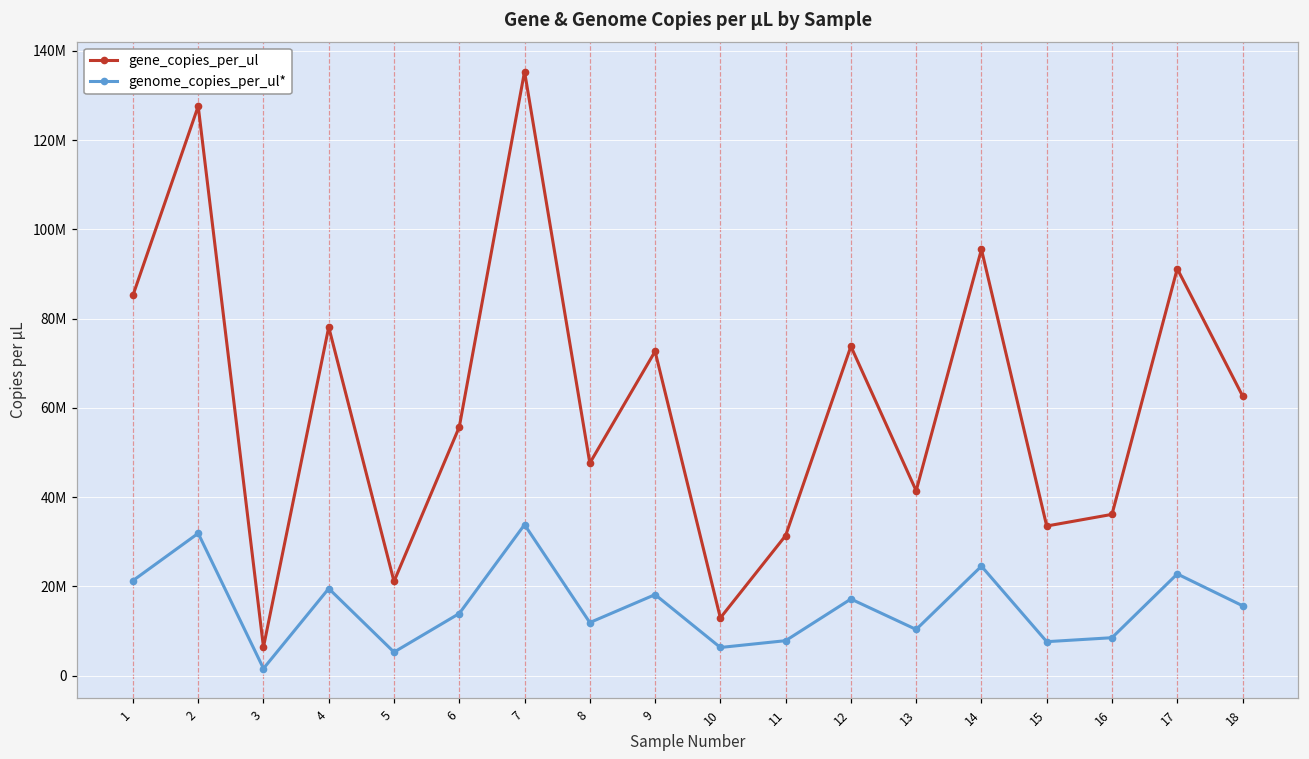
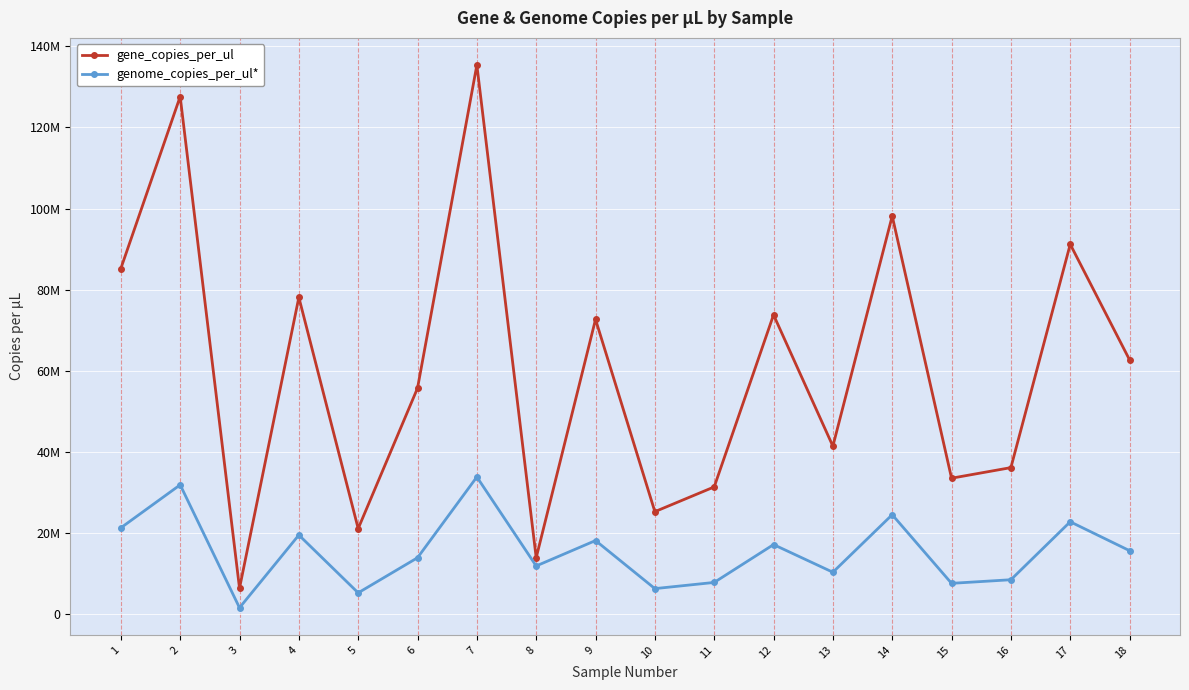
gene_copies_per_ul, 8: 48000000 -> 14000000
gene_copies_per_ul, 10: 13000000 -> 25000000
gene_copies_per_ul, 14: 96000000 -> 98000000
